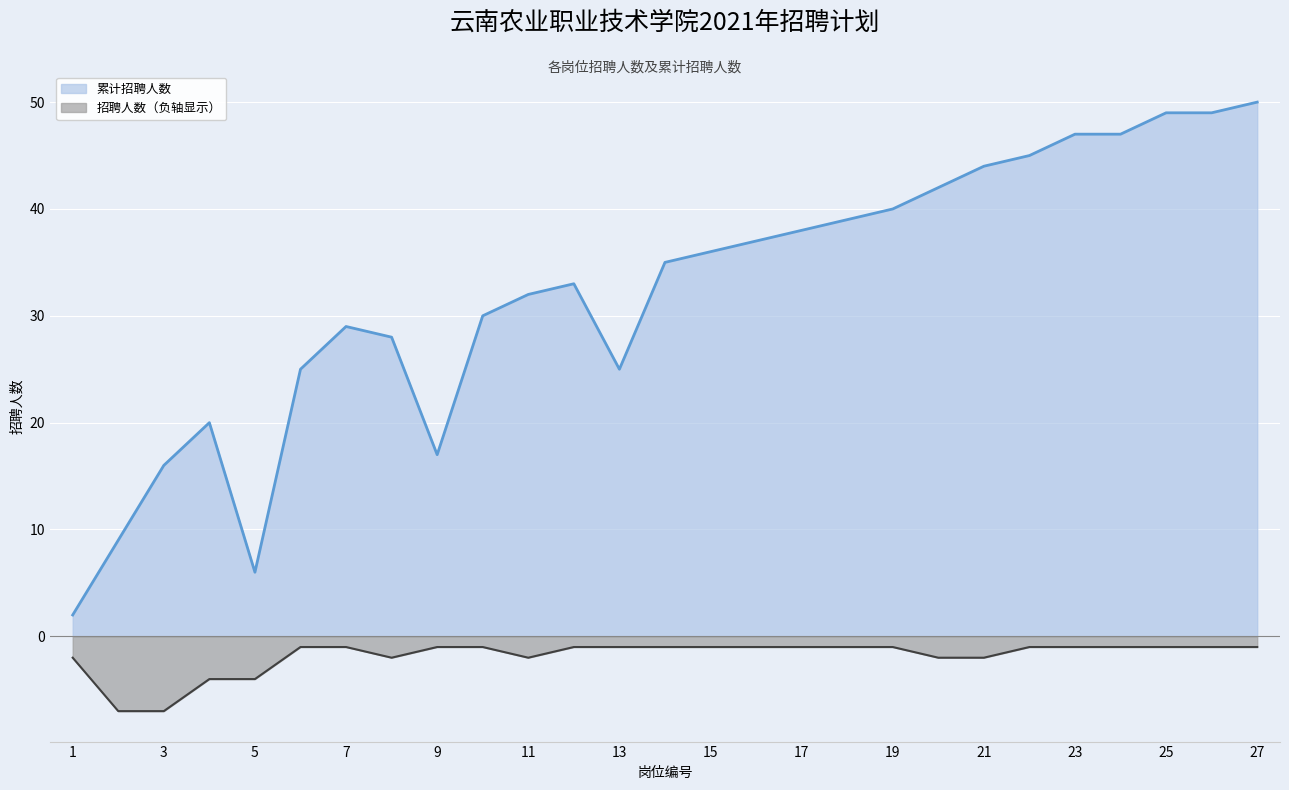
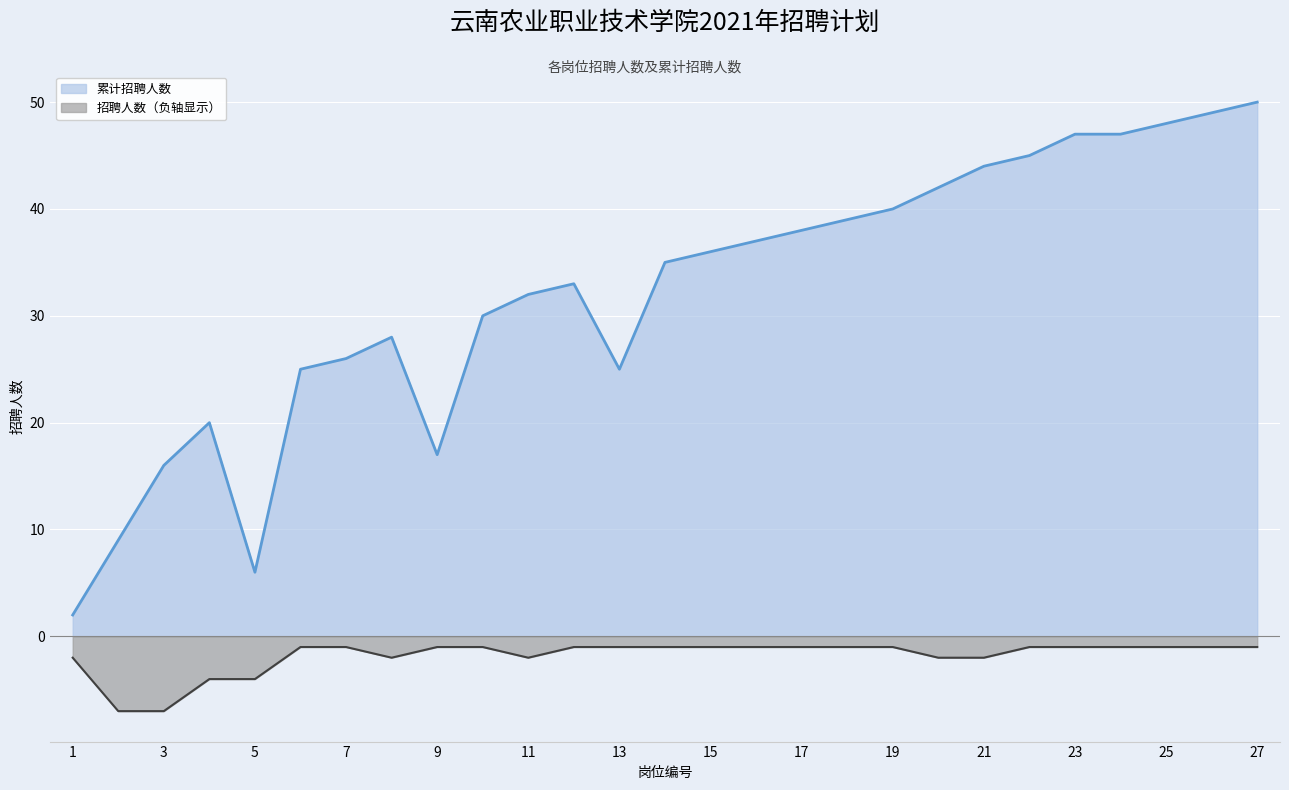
累计招聘人数, 7: 29 -> 26
累计招聘人数, 25: 49 -> 48
